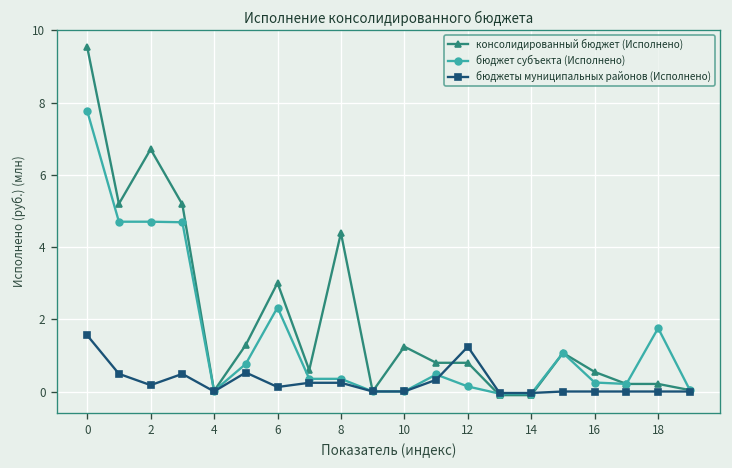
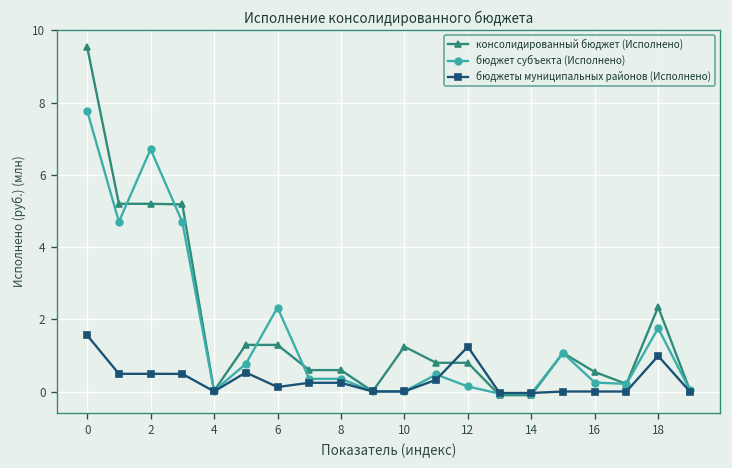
консолидированный бюджет (Исполнено), 2: 6.7 -> 5.2
бюджет субъекта (Исполнено), 2: 4.7 -> 6.7
бюджеты муниципальных районов (Исполнено), 2: 0.2 -> 0.5
консолидированный бюджет (Исполнено), 6: 3.0 -> 1.3
консолидированный бюджет (Исполнено), 8: 4.4 -> 0.6
консолидированный бюджет (Исполнено), 18: 0.2 -> 2.3
бюджеты муниципальных районов (Исполнено), 18: 0.0 -> 1.0
